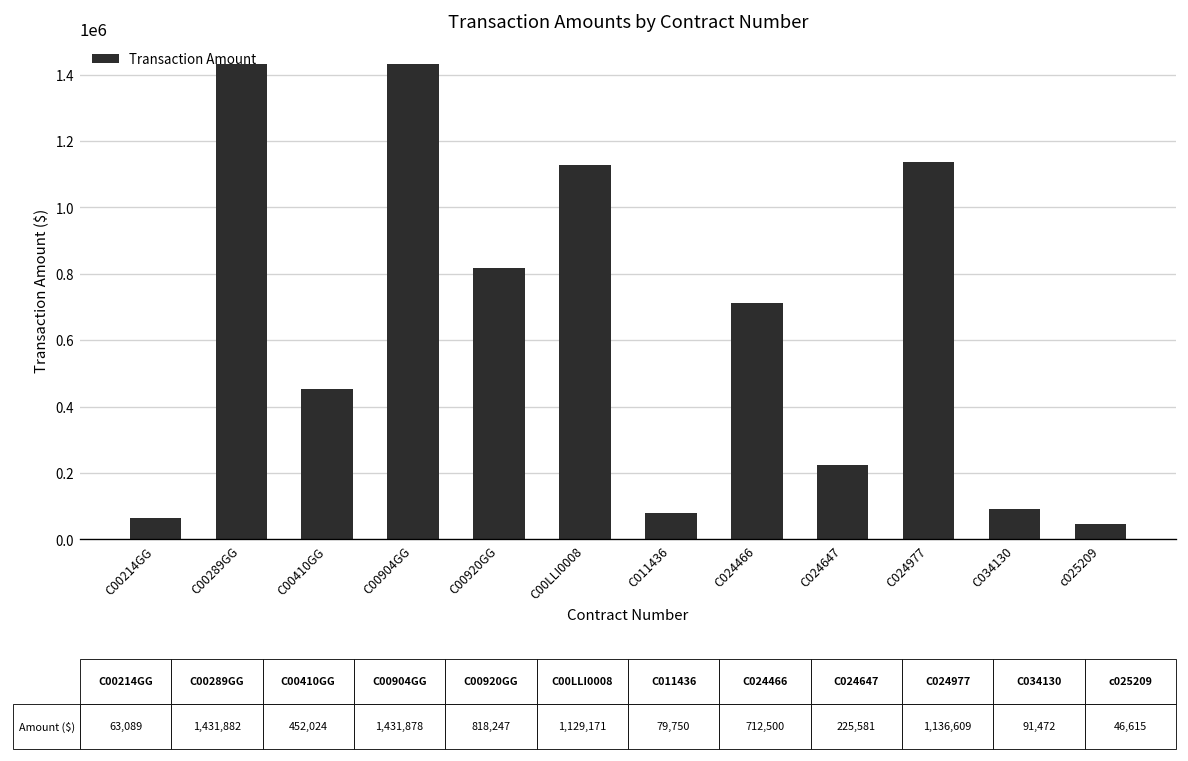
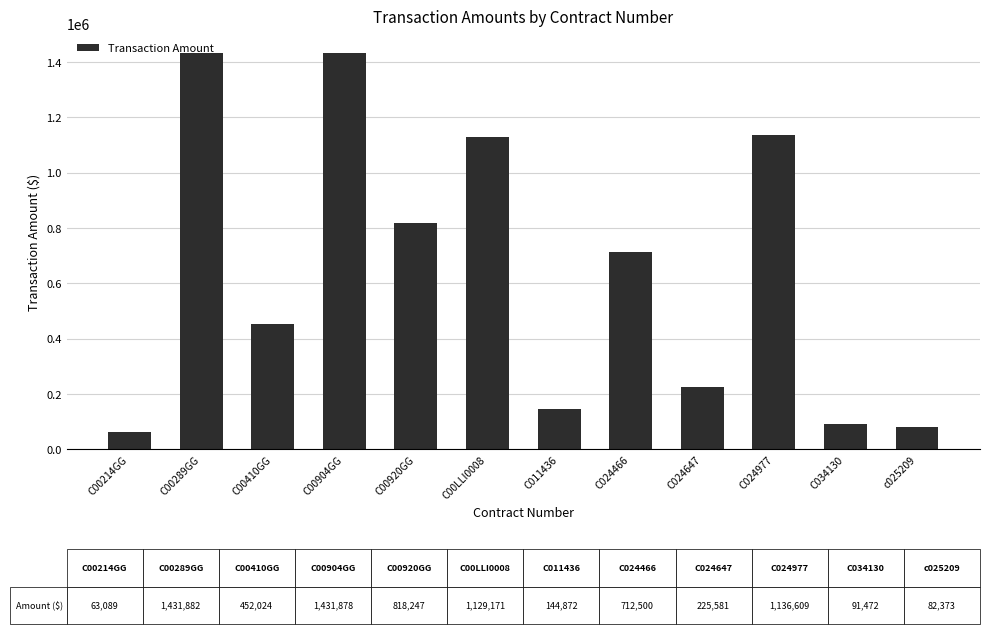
C011436: 79,750 -> 144,872
c025209: 46,615 -> 82,373
